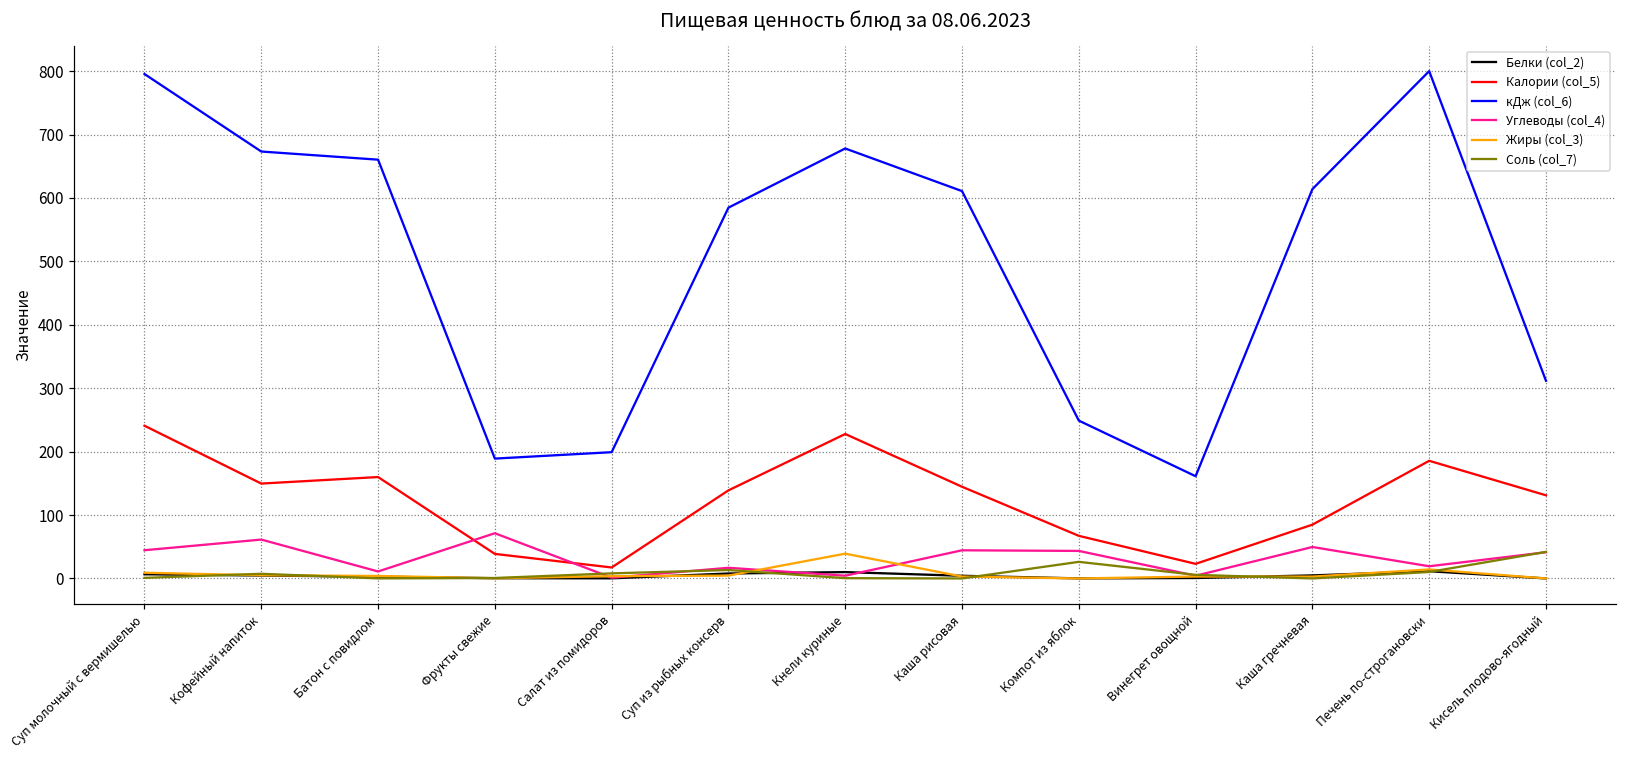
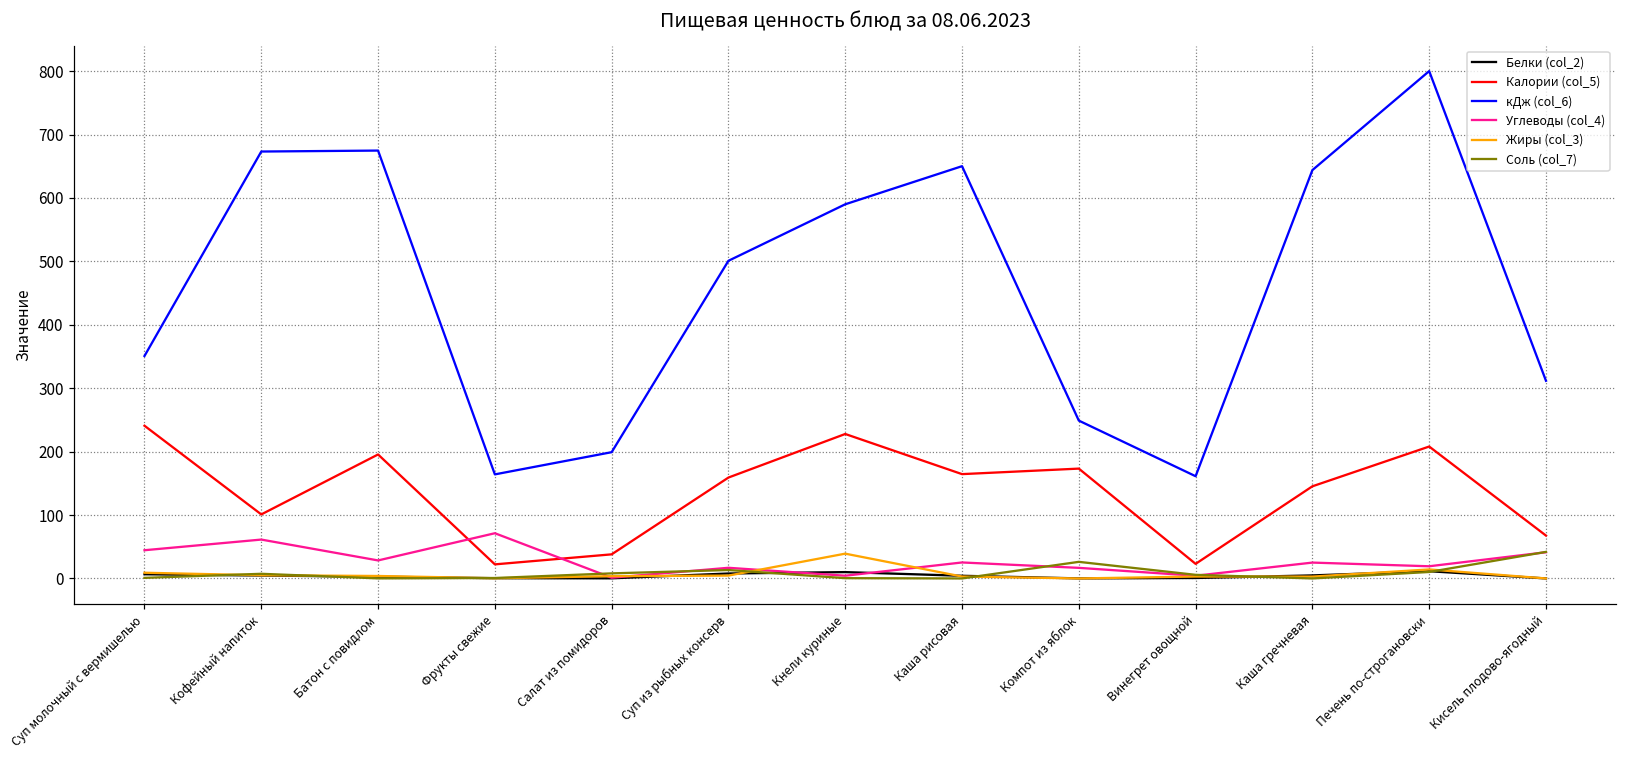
кДж (col_6), Суп молочный с вермишелью: 800 -> 350
Калории (col_5), Кофейный напиток: 150 -> 100
Калории (col_5), Батон с повидлом: 160 -> 200
кДж (col_6), Батон с повидлом: 660 -> 670
Углеводы (col_4), Батон с повидлом: 10 -> 30
Калории (col_5), Фрукты свежие: 40 -> 20
кДж (col_6), Фрукты свежие: 190 -> 160
Калории (col_5), Салат из помидоров: 20 -> 40
Калории (col_5), Суп из рыбных консерв: 140 -> 160
кДж (col_6), Суп из рыбных консерв: 580 -> 500
кДж (col_6), Кнели куриные: 680 -> 590
Калории (col_5), Каша рисовая: 140 -> 160
кДж (col_6), Каша рисовая: 610 -> 650
Углеводы (col_4), Каша рисовая: 40 -> 30
Калории (col_5), Компот из яблок: 70 -> 170
Углеводы (col_4), Компот из яблок: 40 -> 20
Калории (col_5), Каша гречневая: 80 -> 150
кДж (col_6), Каша гречневая: 610 -> 640
Углеводы (col_4), Каша гречневая: 50 -> 30
Калории (col_5), Печень по-строгановски: 190 -> 210
Калории (col_5), Кисель плодово-ягодный: 130 -> 70
